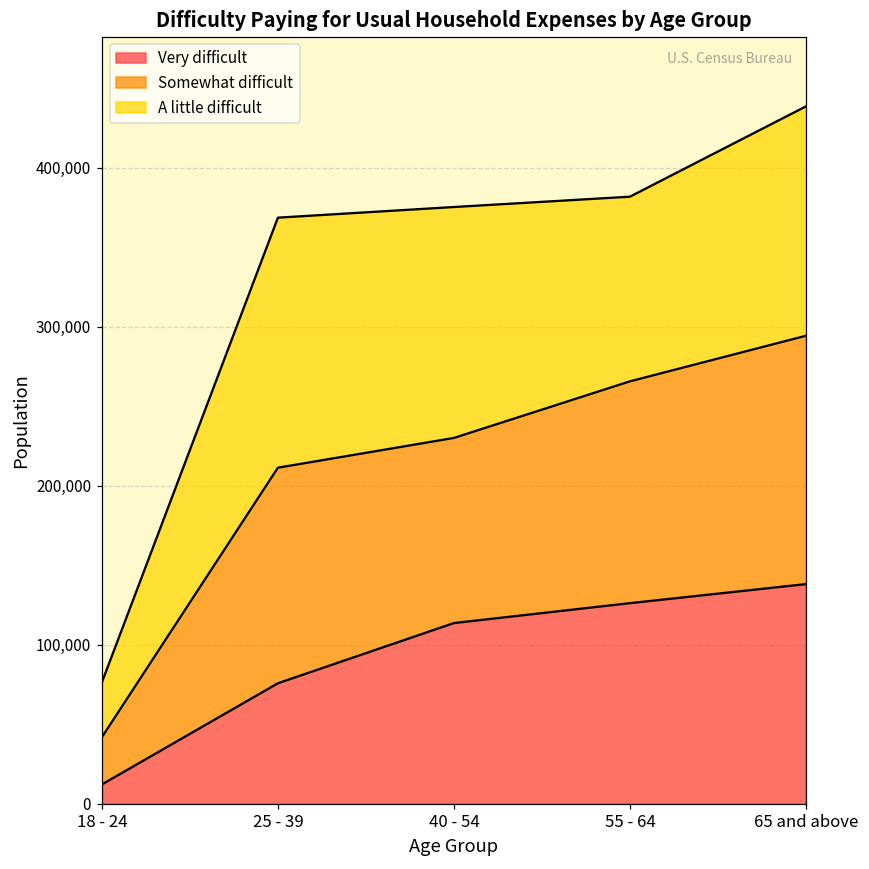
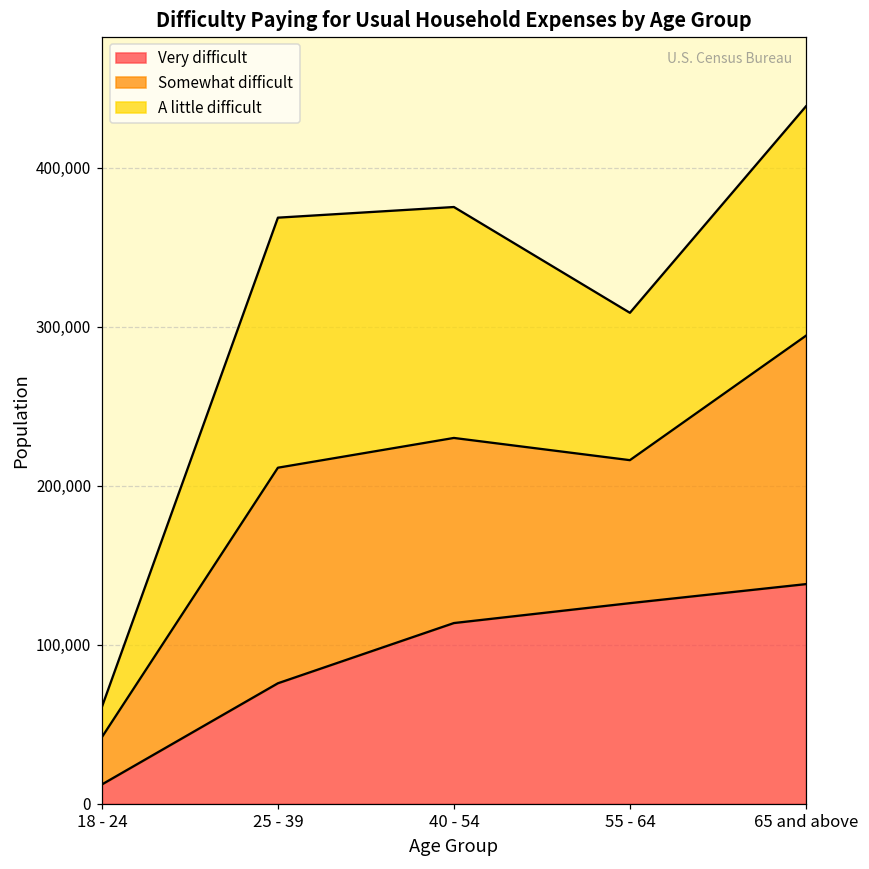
A little difficult, 18 - 24: 35,000 -> 19,000
Somewhat difficult, 55 - 64: 140,000 -> 90,000
A little difficult, 55 - 64: 116,000 -> 93,000
